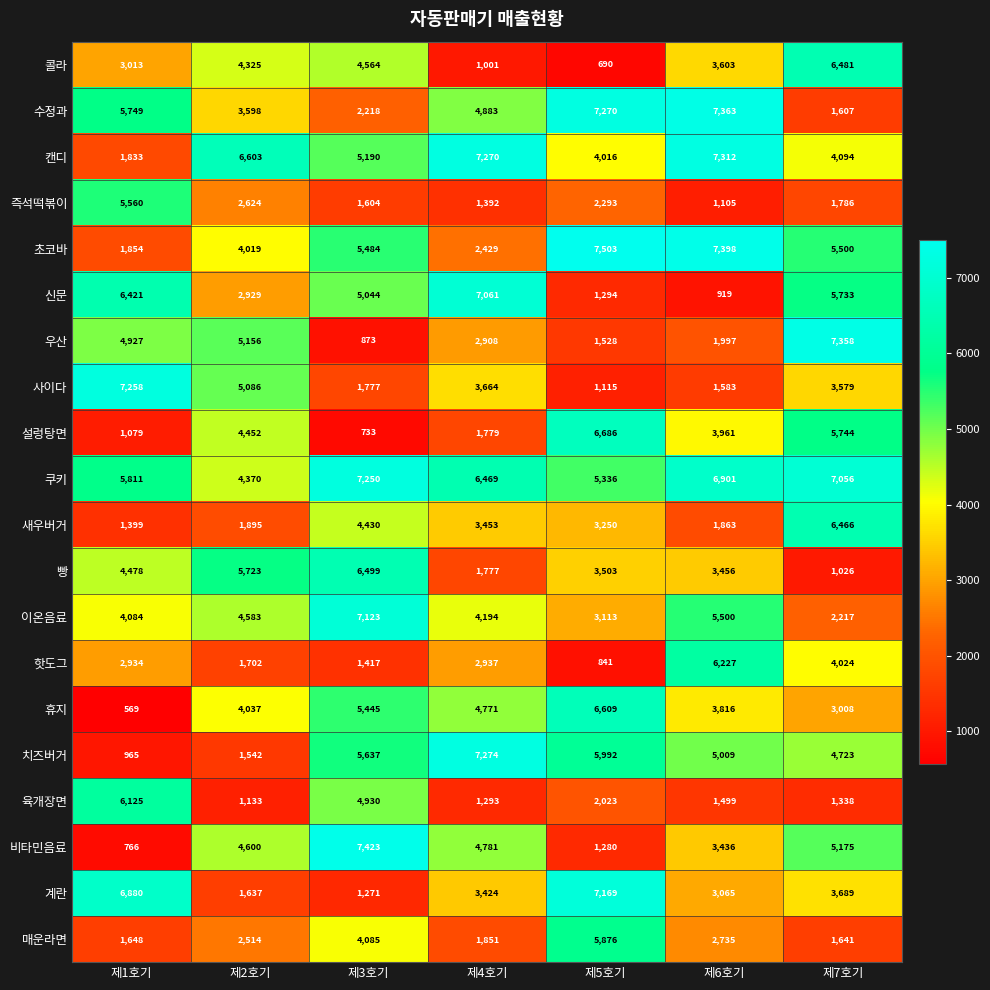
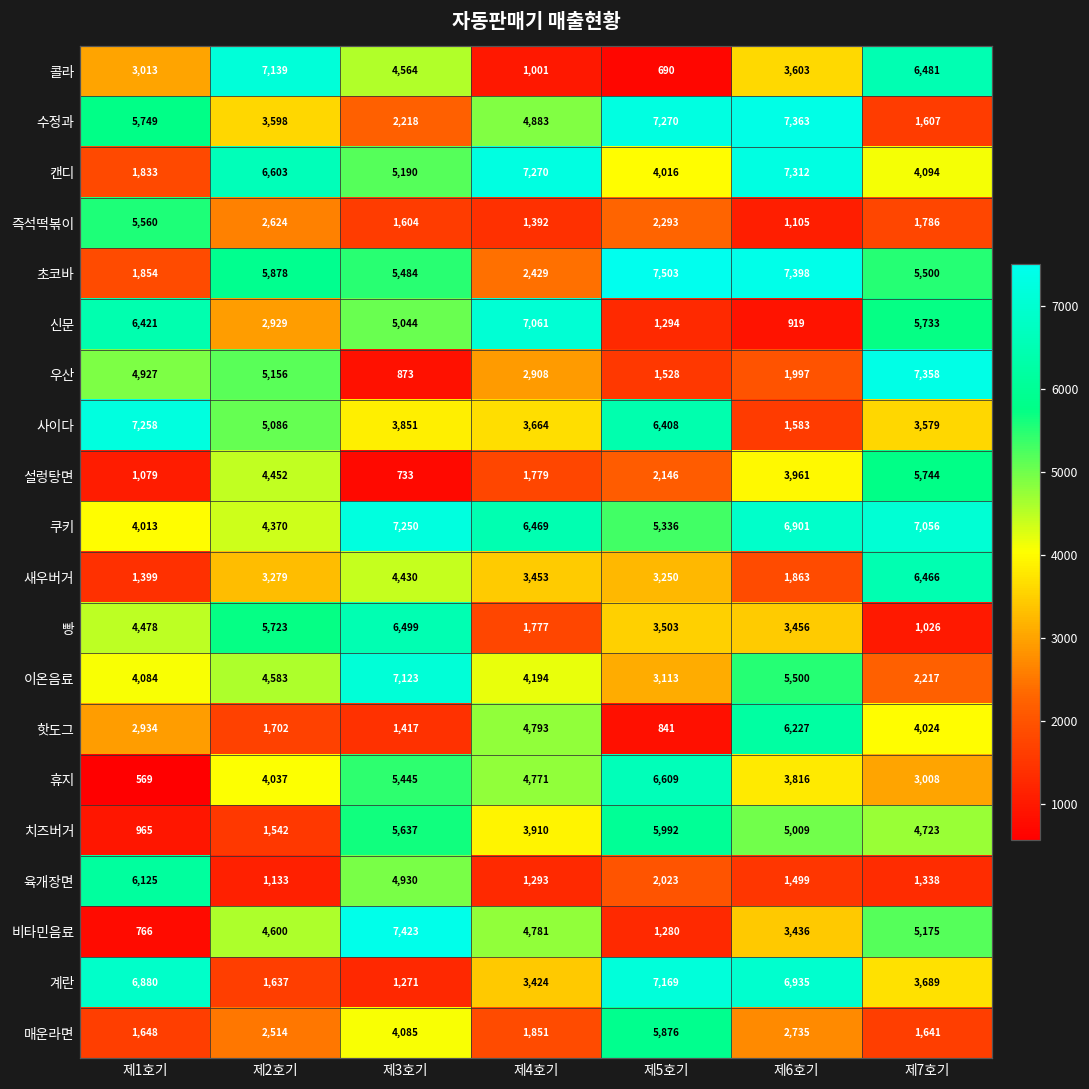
콜라, 제2호기: 4,325 -> 7,139
초코바, 제2호기: 4,019 -> 5,878
사이다, 제3호기: 1,777 -> 3,851
사이다, 제5호기: 1,115 -> 6,408
설렁탕면, 제5호기: 6,686 -> 2,146
쿠키, 제1호기: 5,811 -> 4,013
새우버거, 제2호기: 1,895 -> 3,279
핫도그, 제4호기: 2,937 -> 4,793
치즈버거, 제4호기: 7,274 -> 3,910
계란, 제6호기: 3,065 -> 6,935
